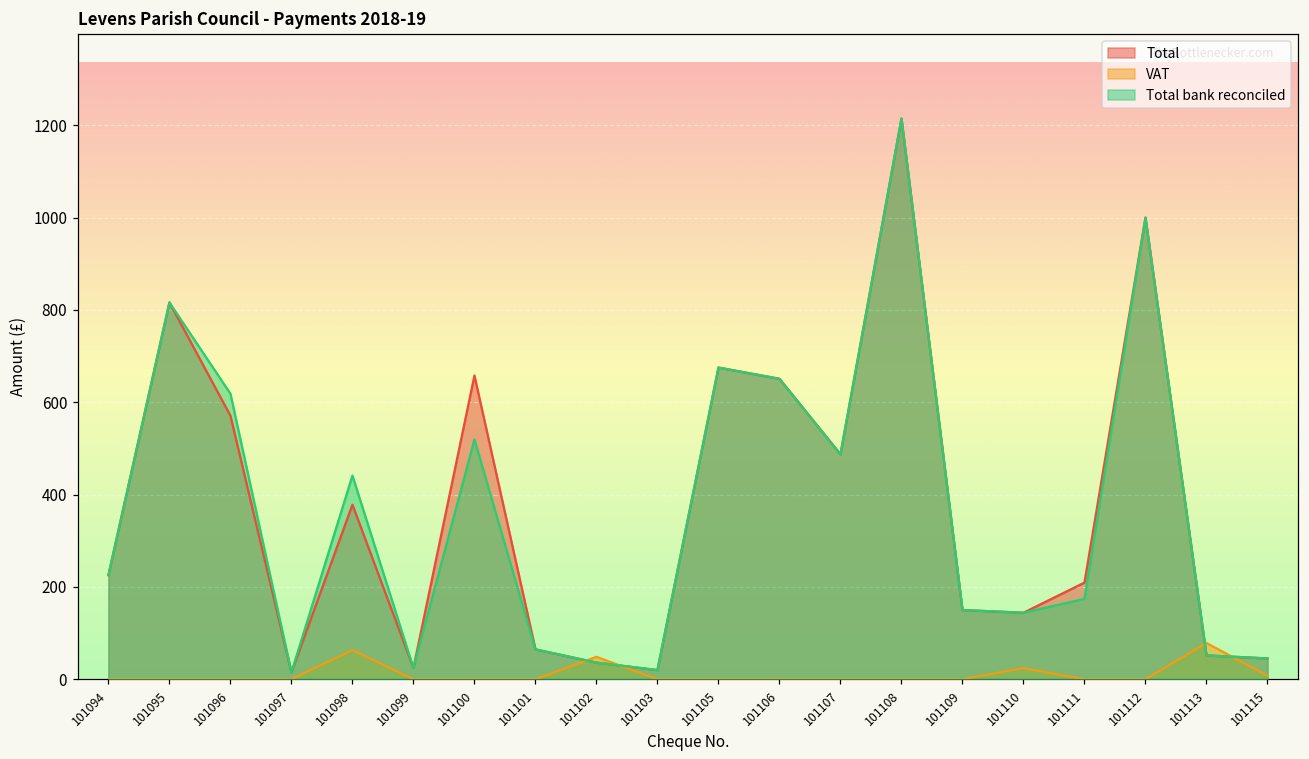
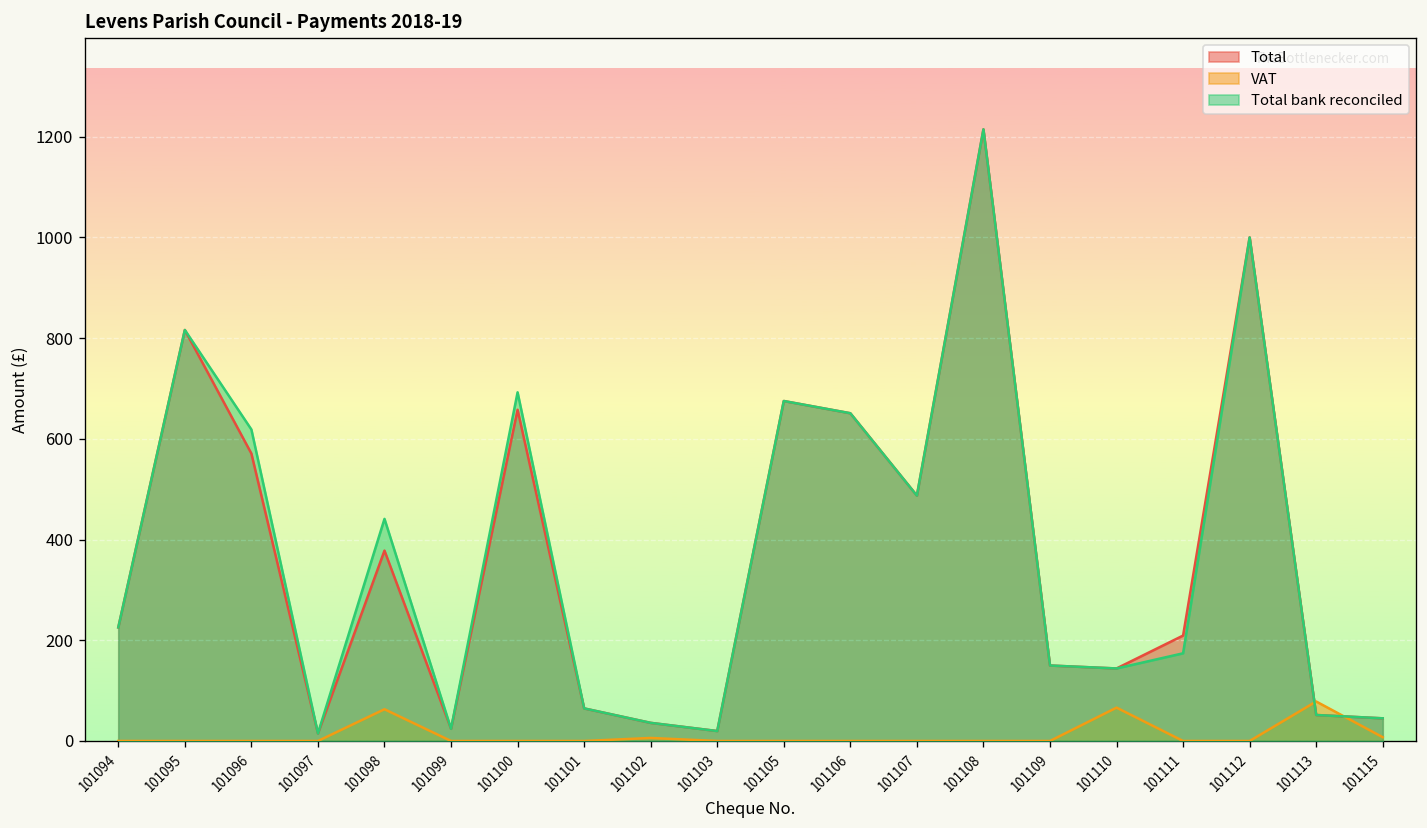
Total bank reconciled, 101100: 520 -> 690
VAT, 101102: 50 -> 10
VAT, 101110: 20 -> 70
